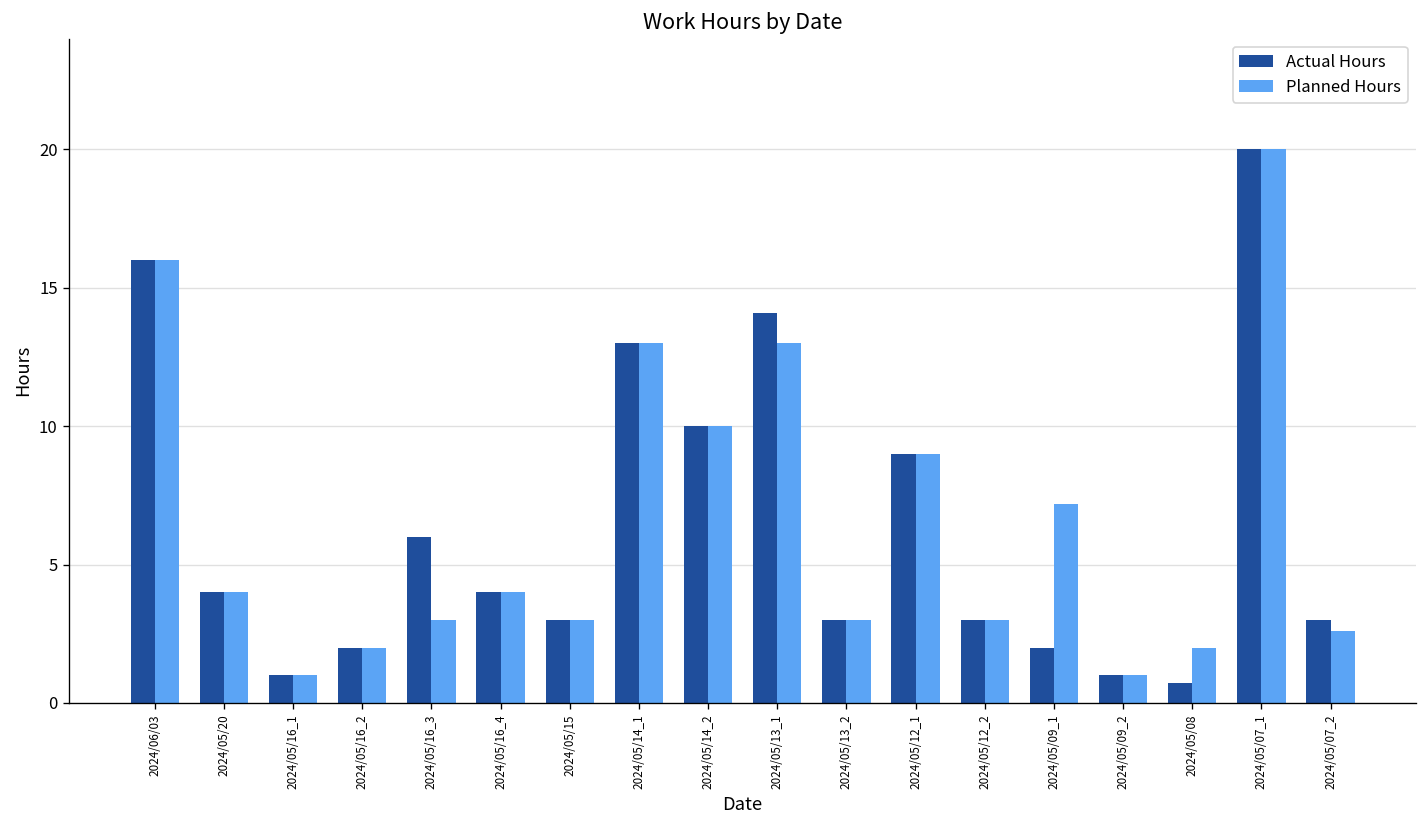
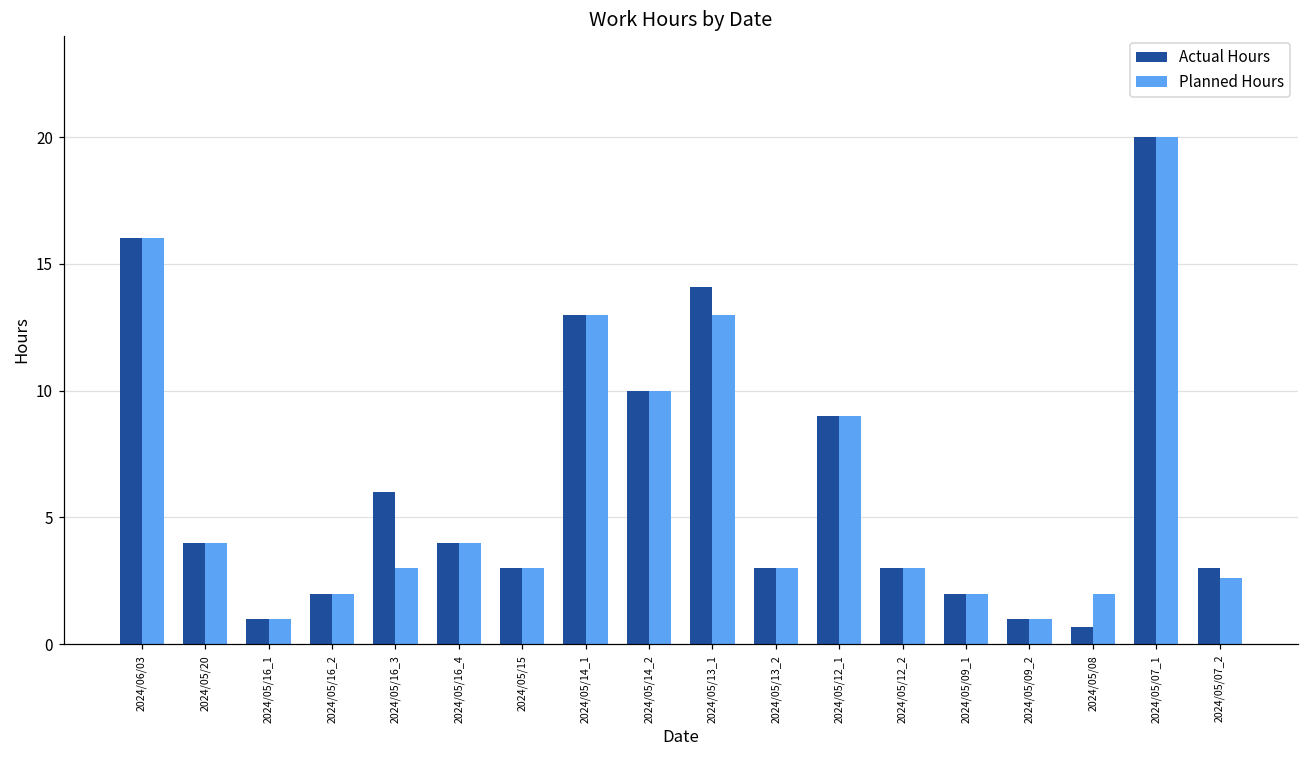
Planned Hours, 2024/05/09_1: 7.2 -> 2.0
